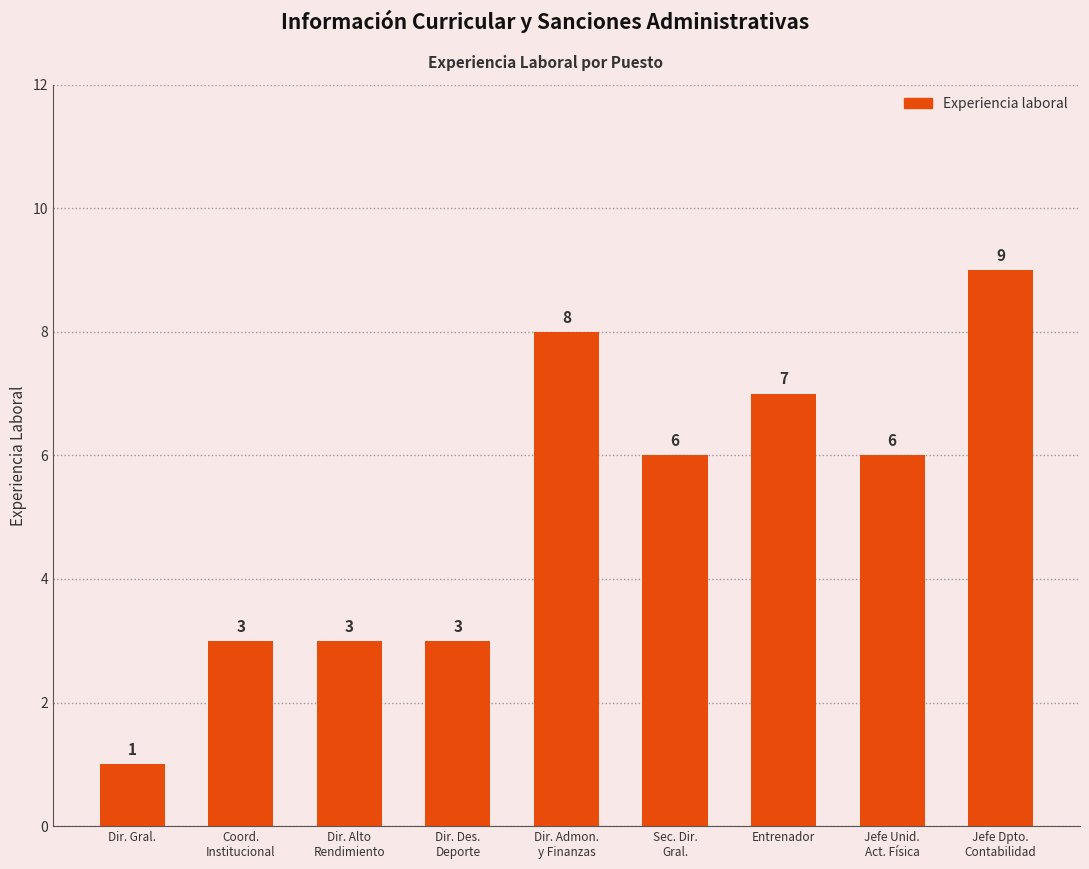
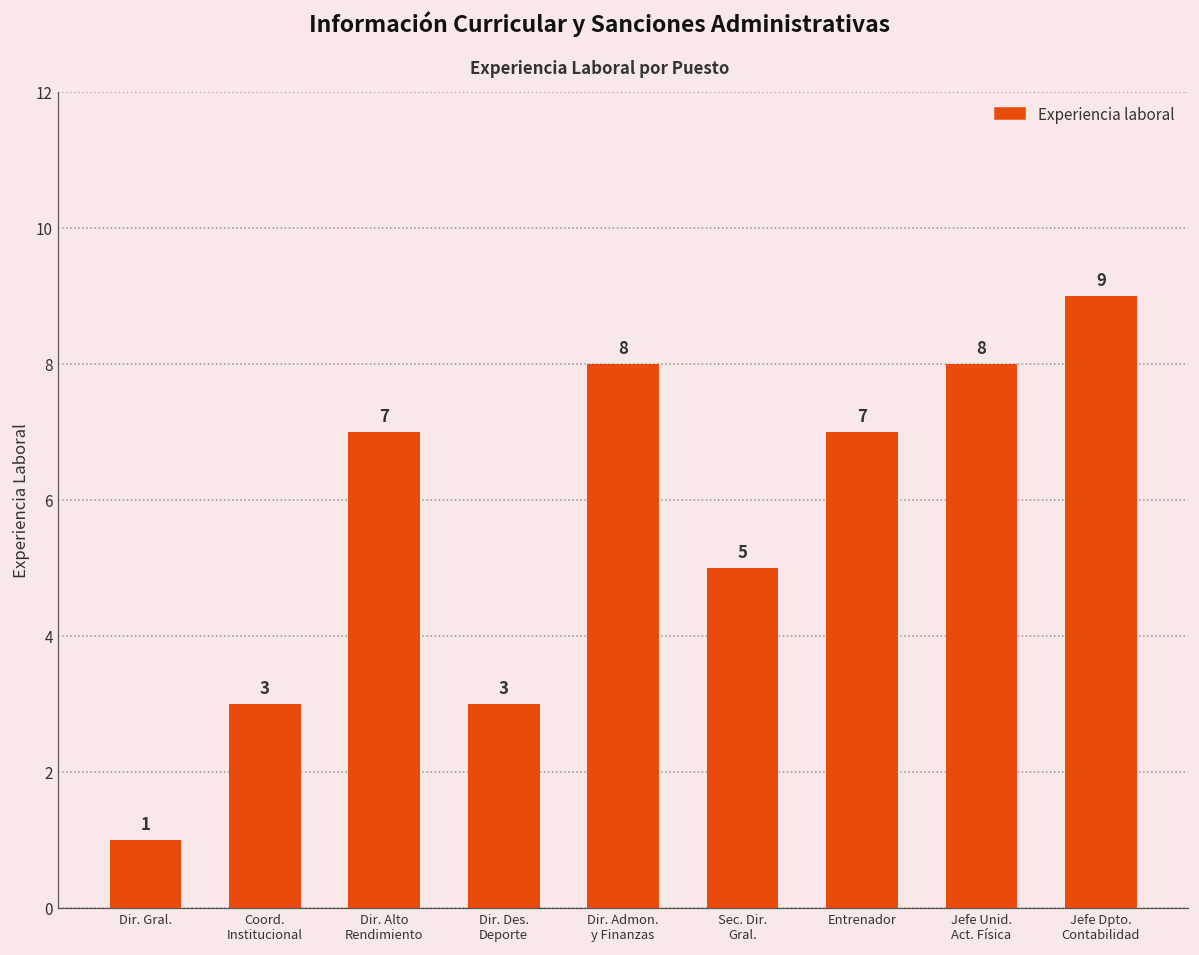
Dir. Alto Rendimiento: 3 -> 7
Sec. Dir. Gral.: 6 -> 5
Jefe Unid. Act. Física: 6 -> 8
